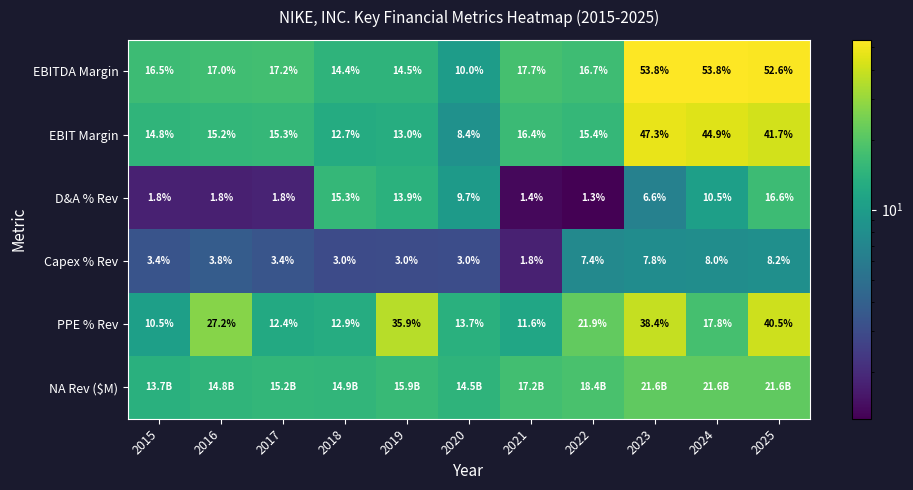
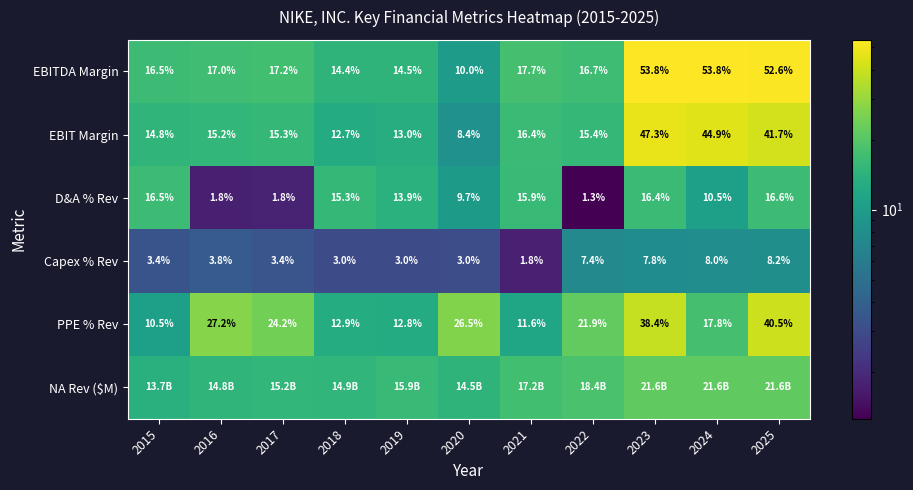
D&A % Rev, 2015: 1.8% -> 16.5%
D&A % Rev, 2021: 1.4% -> 15.9%
D&A % Rev, 2023: 6.6% -> 16.4%
PPE % Rev, 2017: 12.4% -> 24.2%
PPE % Rev, 2019: 35.9% -> 12.8%
PPE % Rev, 2020: 13.7% -> 26.5%
